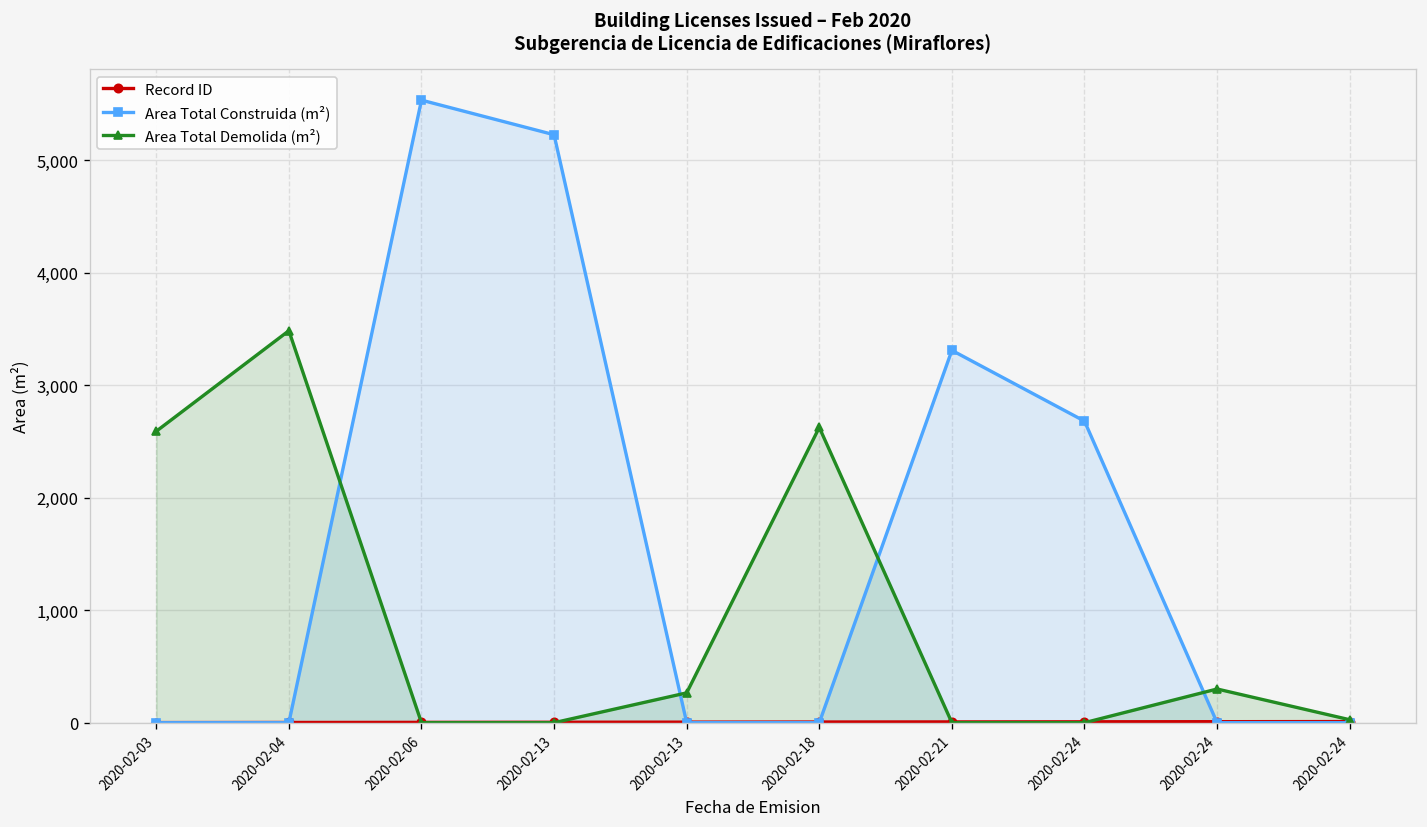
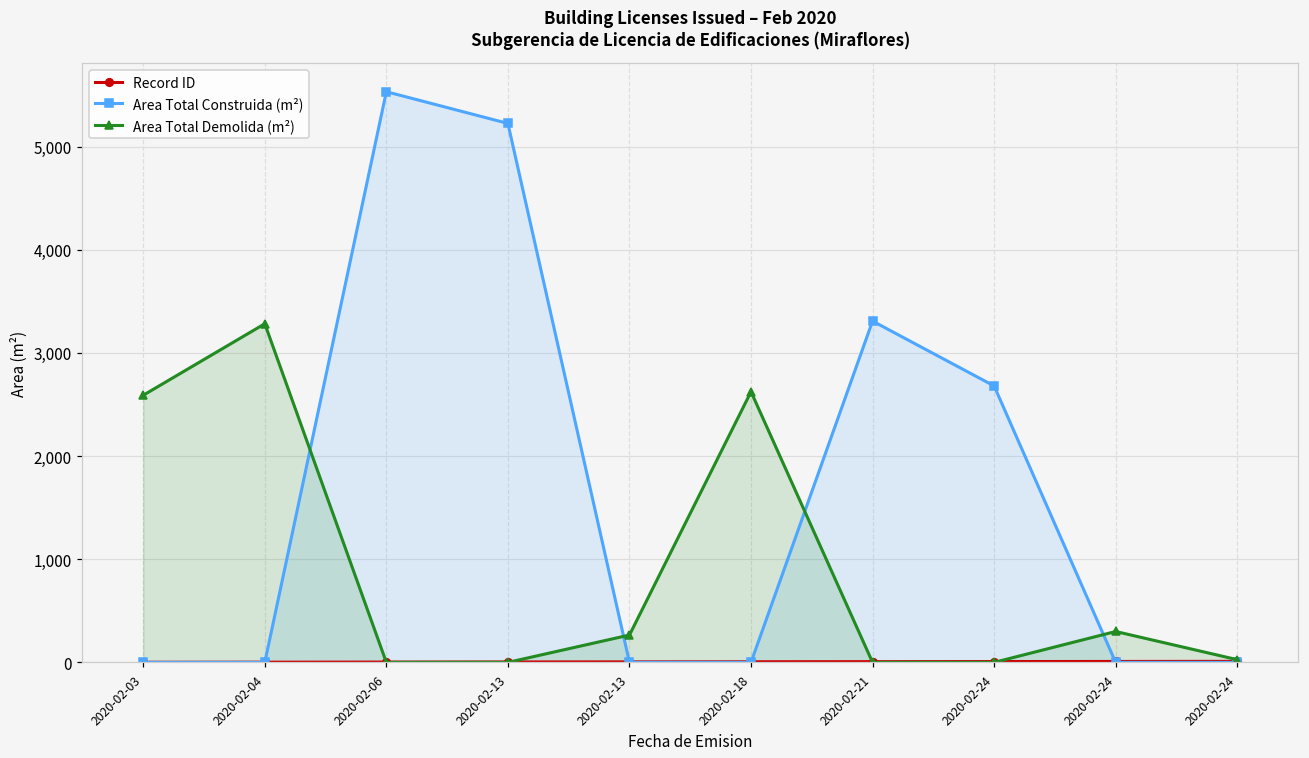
Area Total Demolida (m²), 2020-02-04: 3,500 -> 3,300
